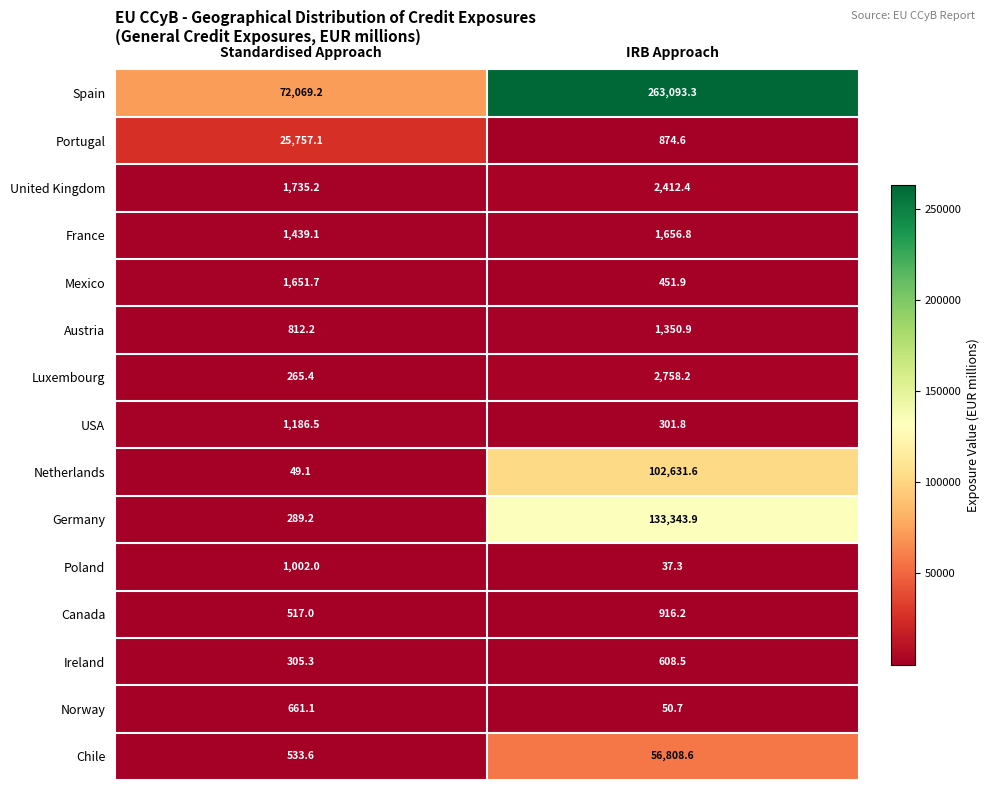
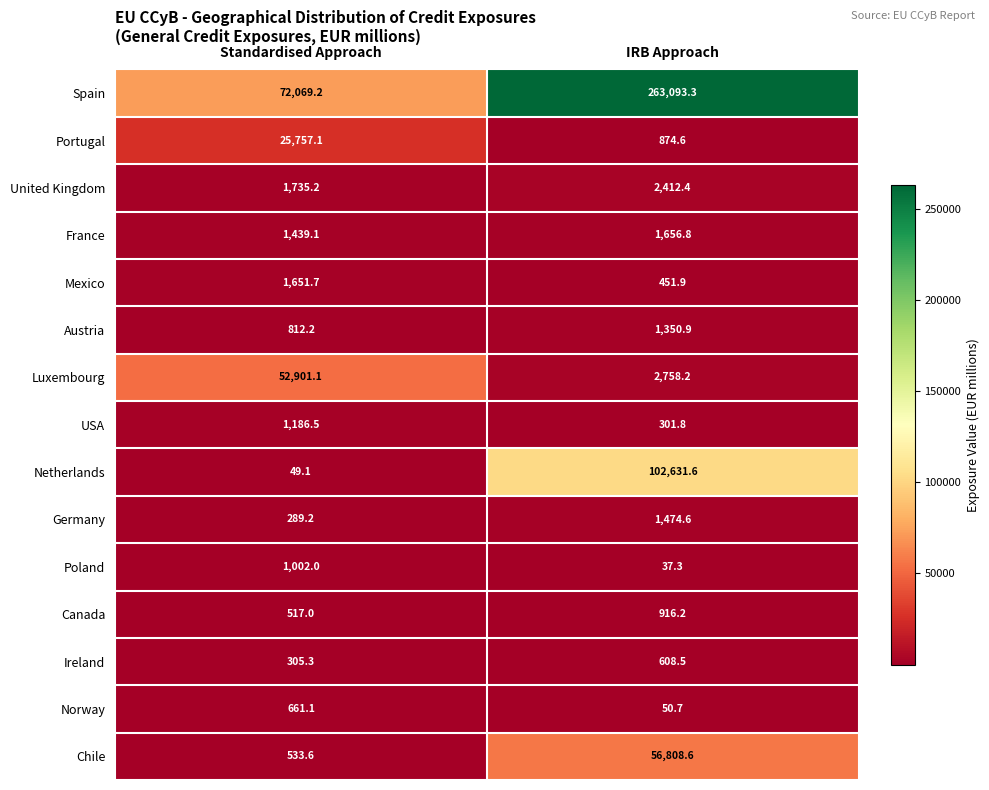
Luxembourg, Standardised Approach: 265.4 -> 52,901.1
Germany, IRB Approach: 133,343.9 -> 1,474.6
